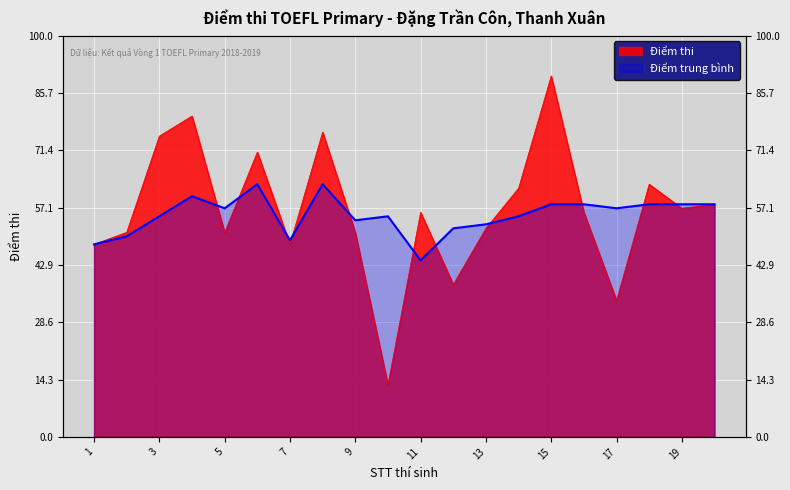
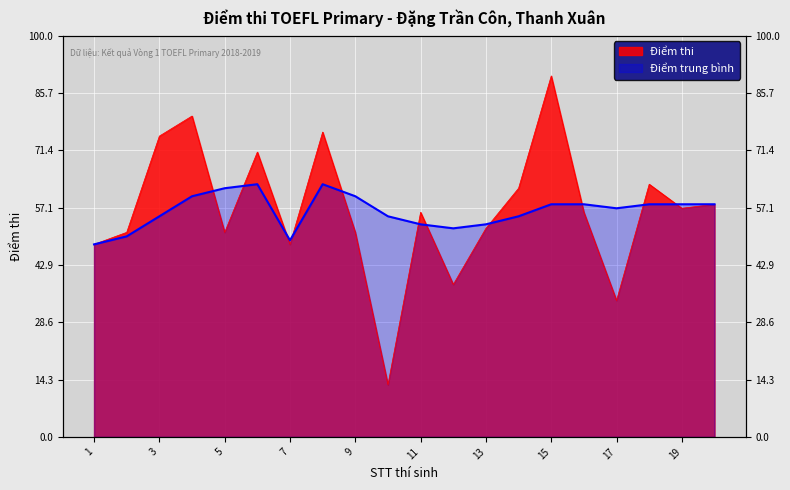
Điểm trung bình, 5: 57 -> 62
Điểm trung bình, 9: 54 -> 60
Điểm trung bình, 11: 44 -> 53
